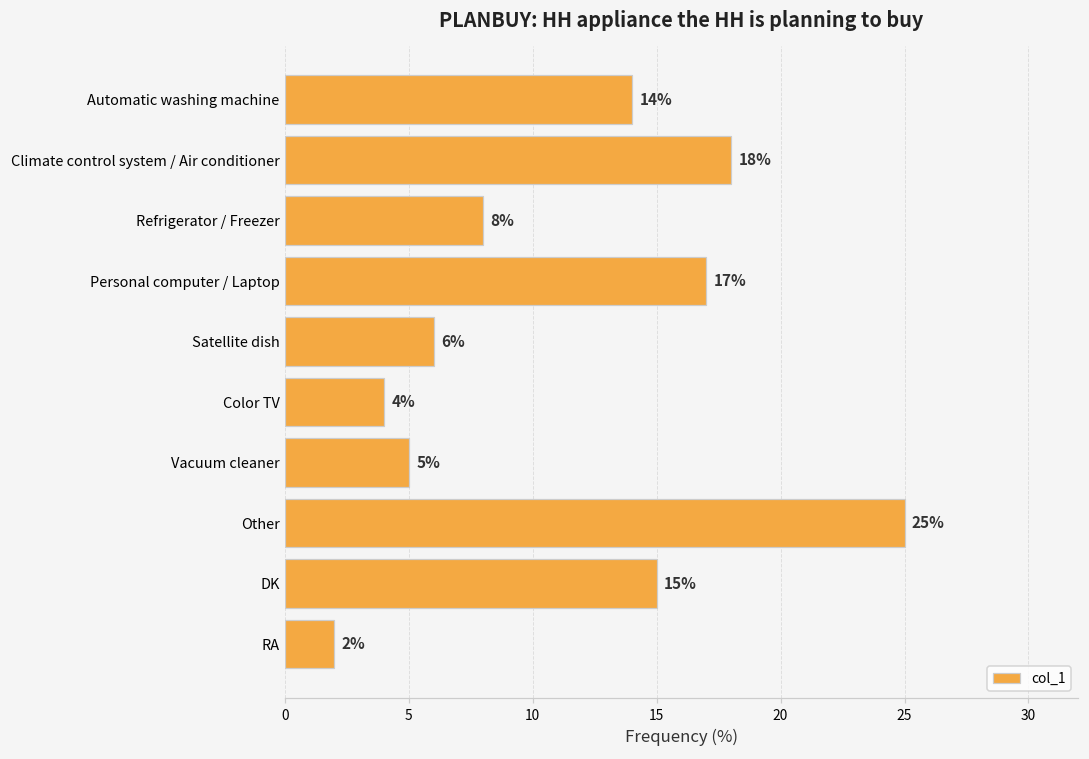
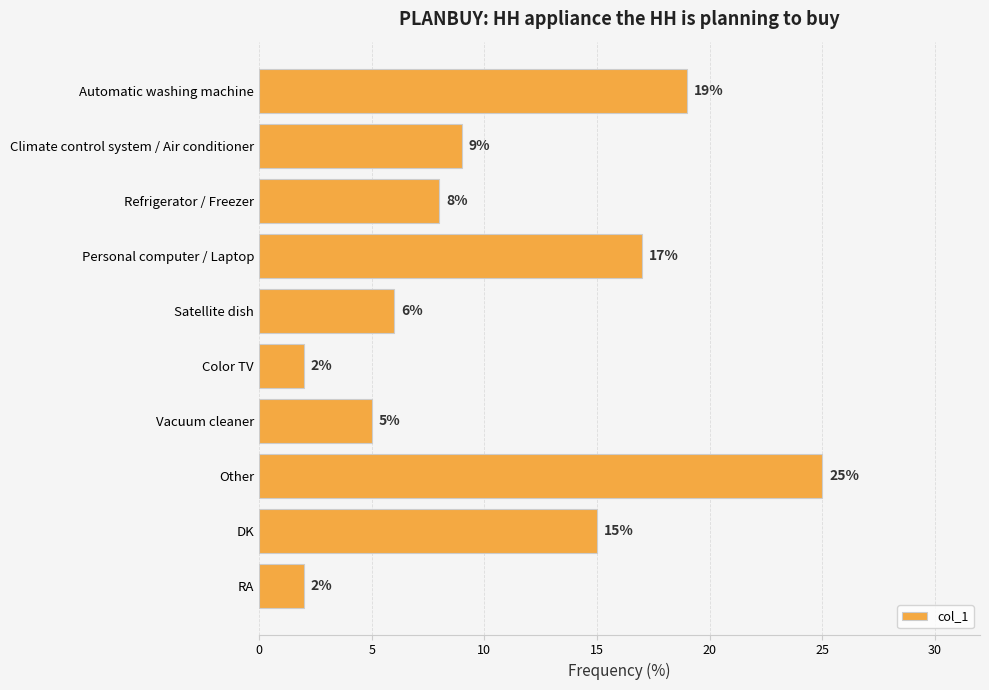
Automatic washing machine: 14% -> 19%
Climate control system / Air conditioner: 18% -> 9%
Color TV: 4% -> 2%
